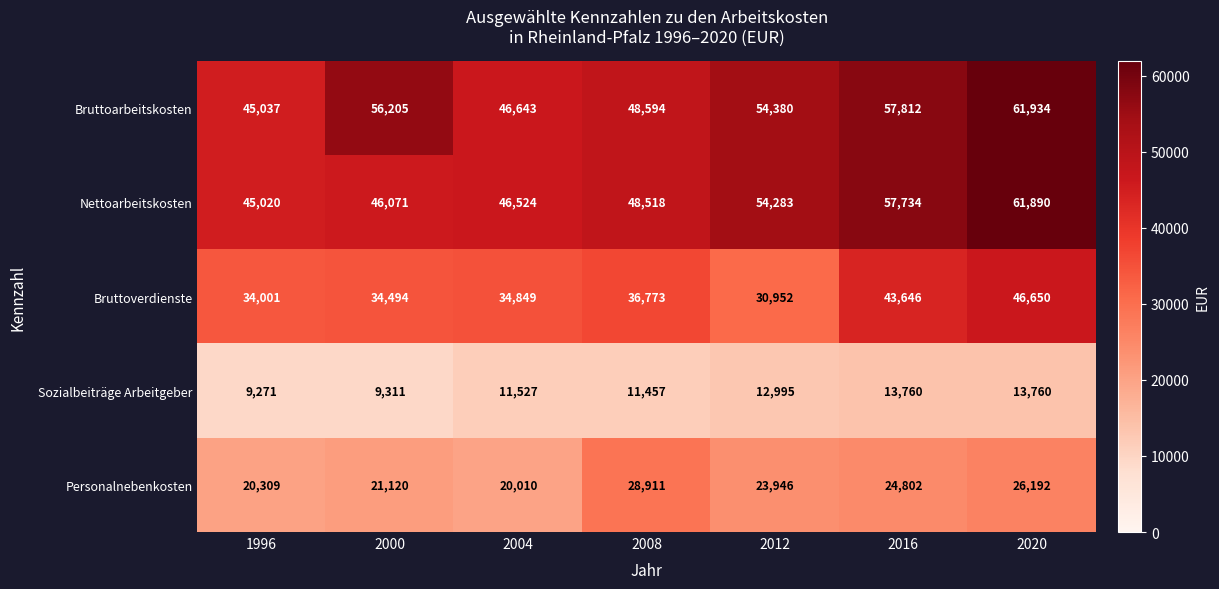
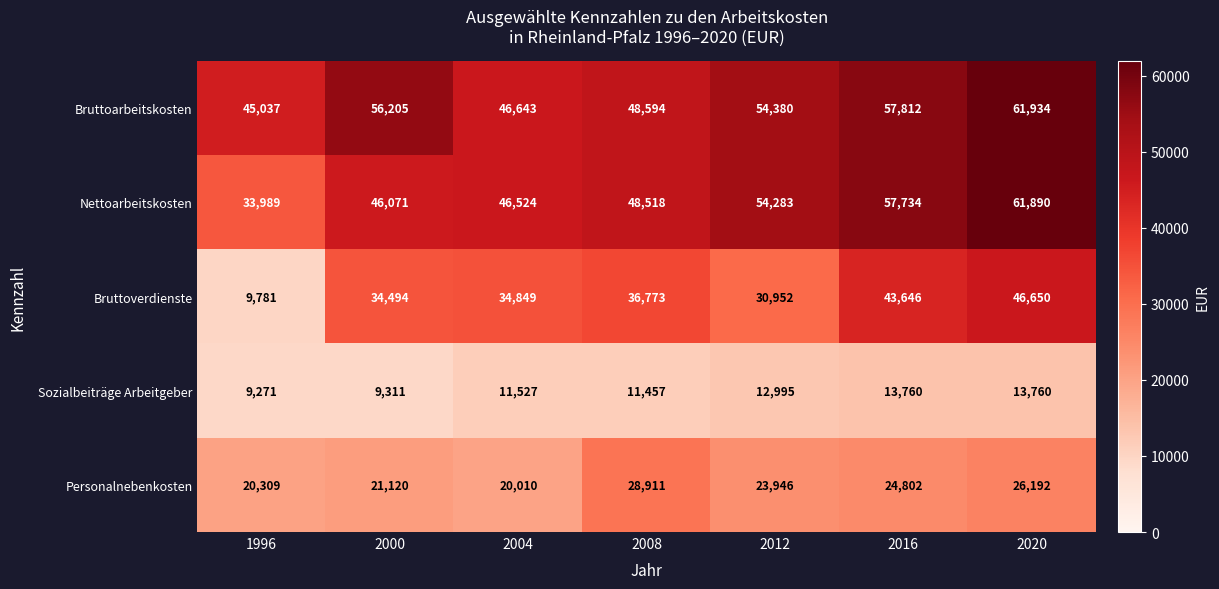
Nettoarbeitskosten, 1996: 45,020 -> 33,989
Bruttoverdienste, 1996: 34,001 -> 9,781
